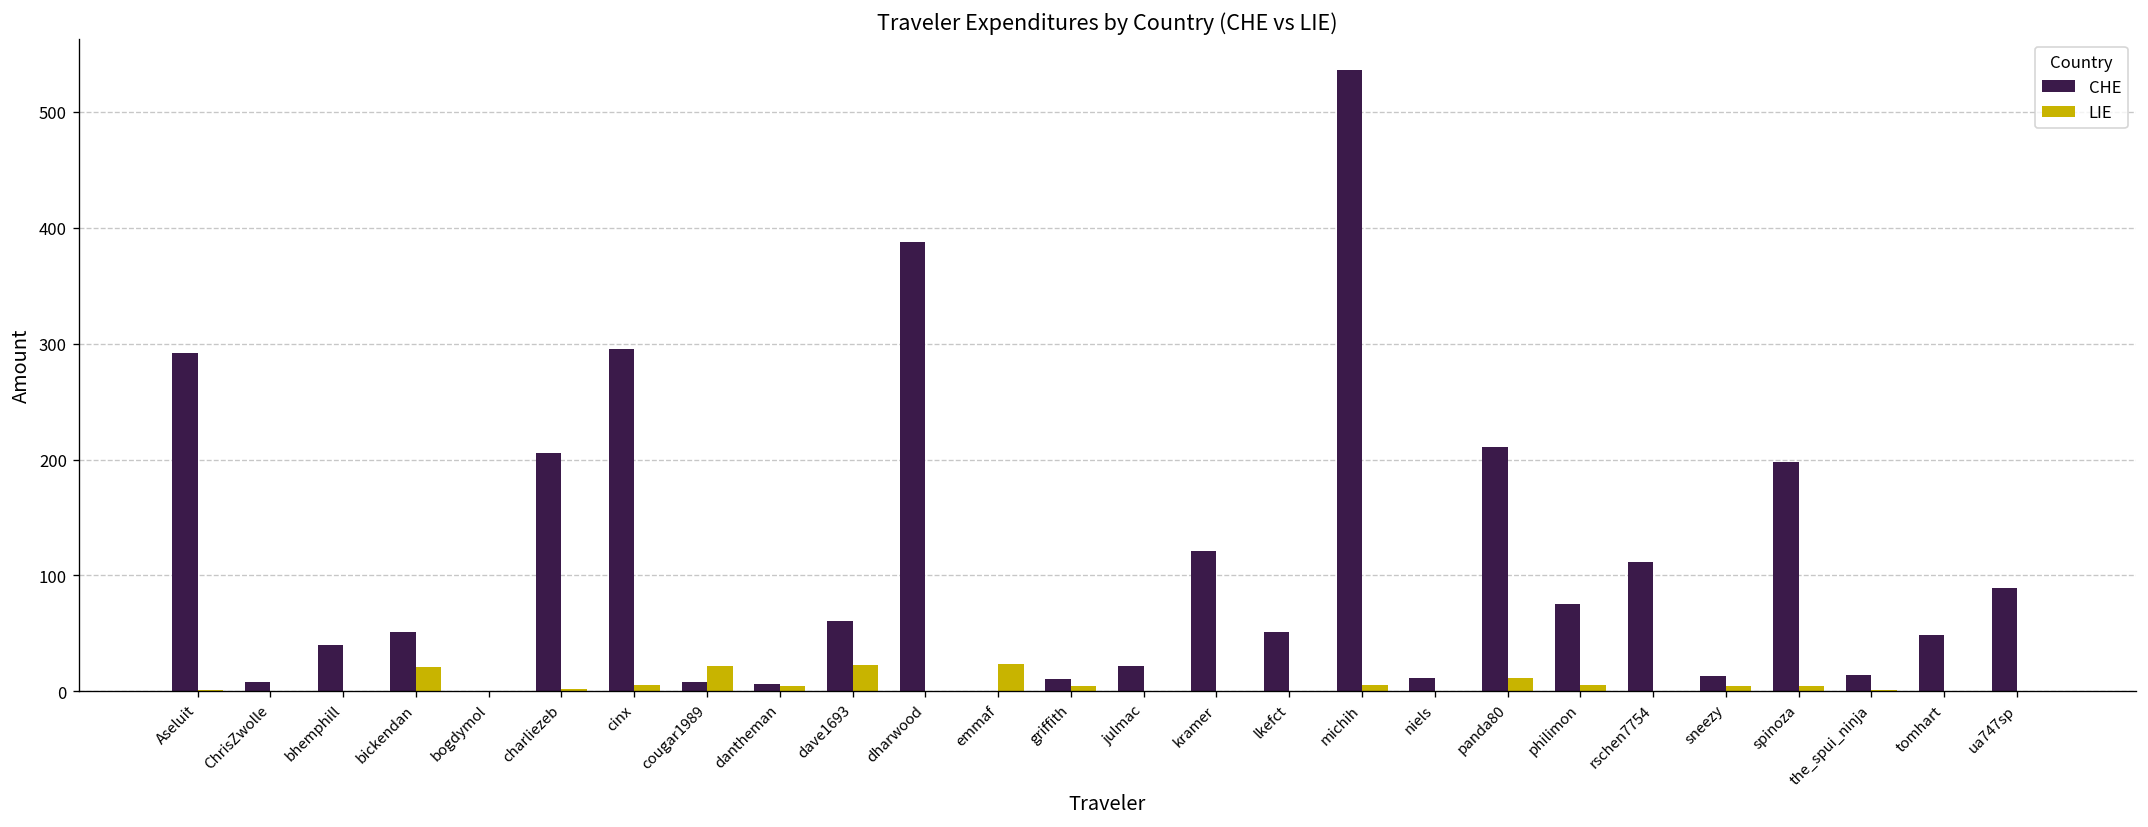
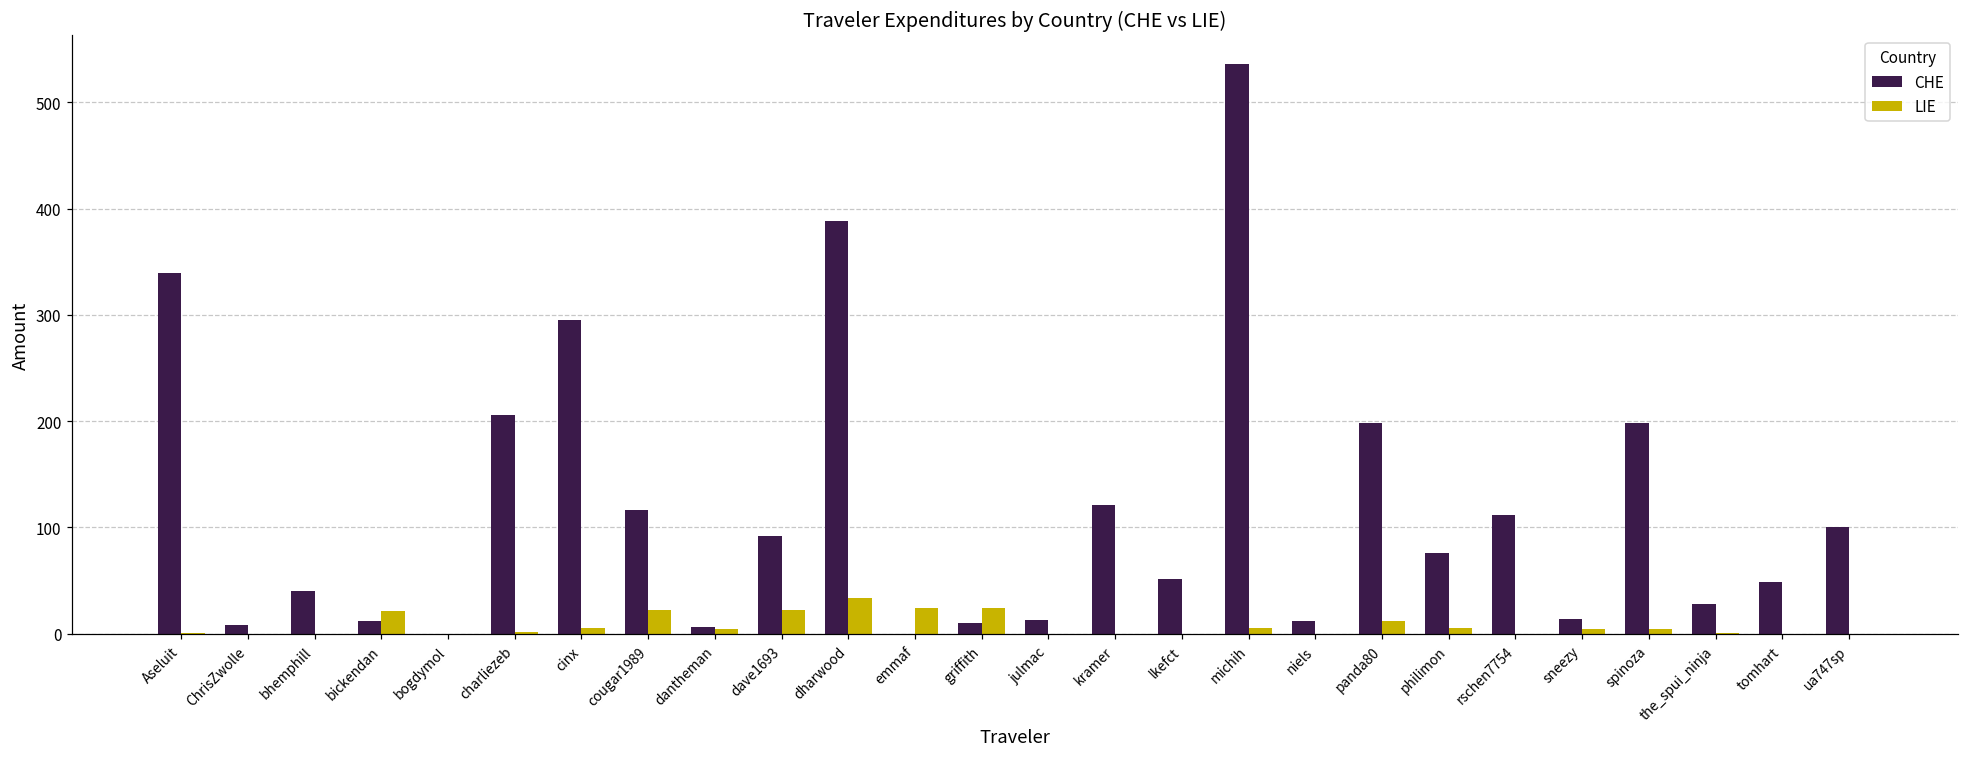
CHE, Aseluit: 290 -> 340
CHE, bickendan: 50 -> 10
CHE, cougar1989: 10 -> 120
CHE, dave1693: 60 -> 90
LIE, dharwood: 0 -> 30
LIE, griffith: 0 -> 20
CHE, julmac: 20 -> 10
CHE, panda80: 210 -> 200
CHE, the_spui_ninja: 10 -> 30
CHE, ua747sp: 90 -> 100
